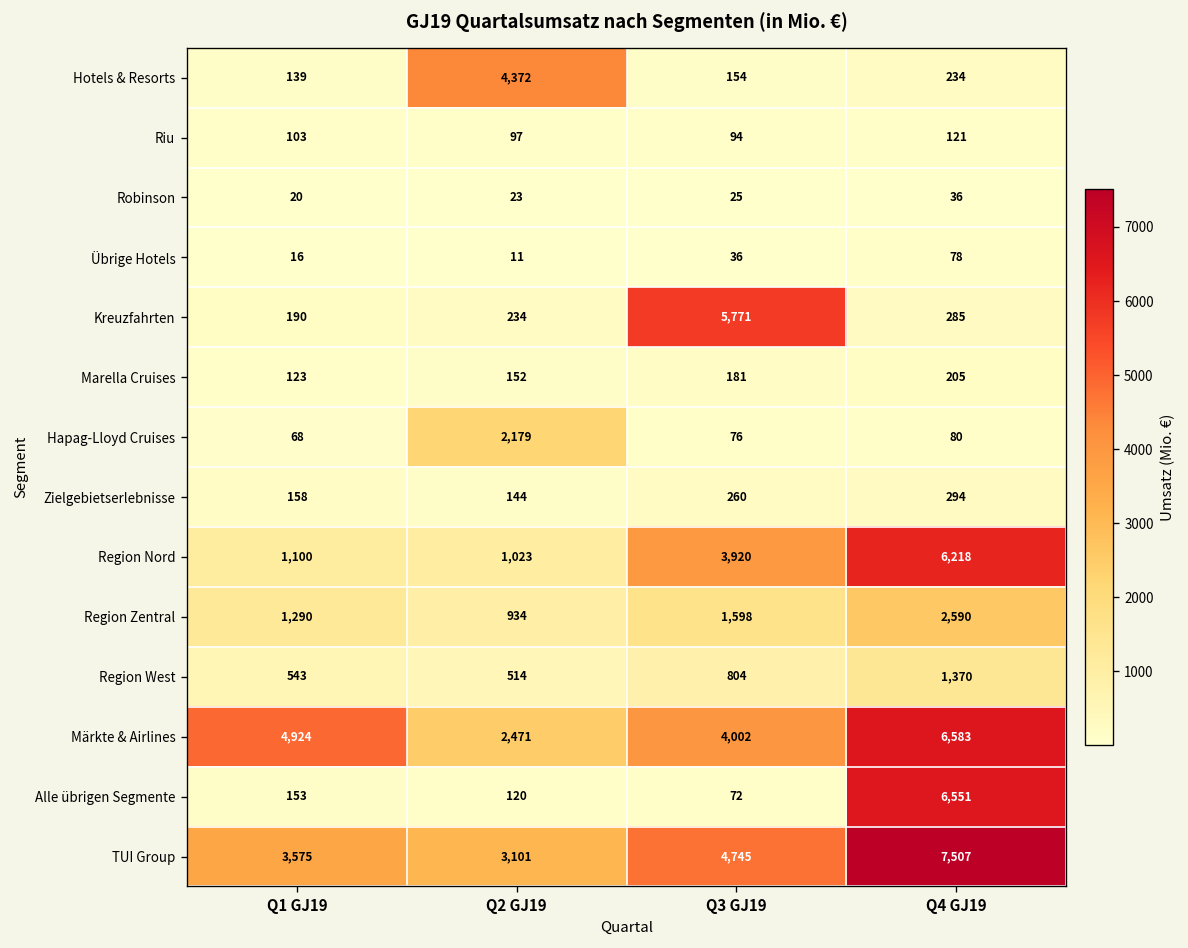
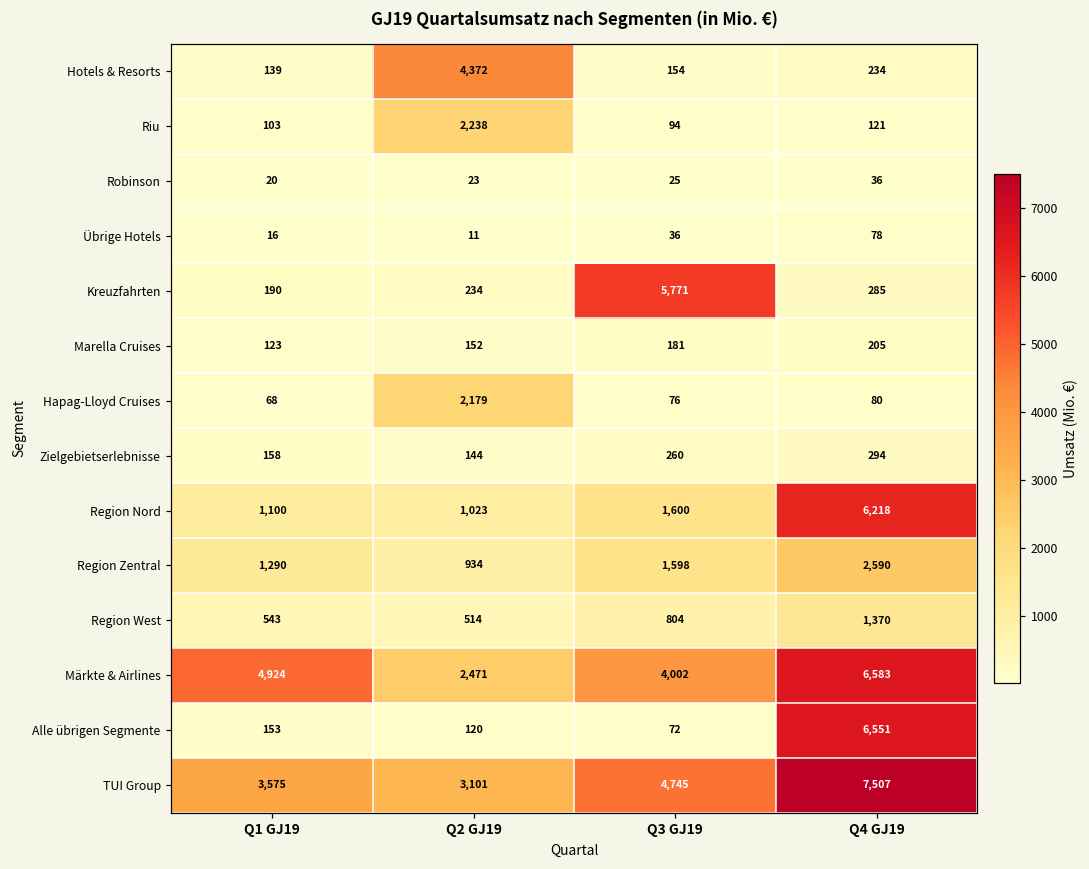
Riu, Q2 GJ19: 97 -> 2,238
Region Nord, Q3 GJ19: 3,920 -> 1,600
